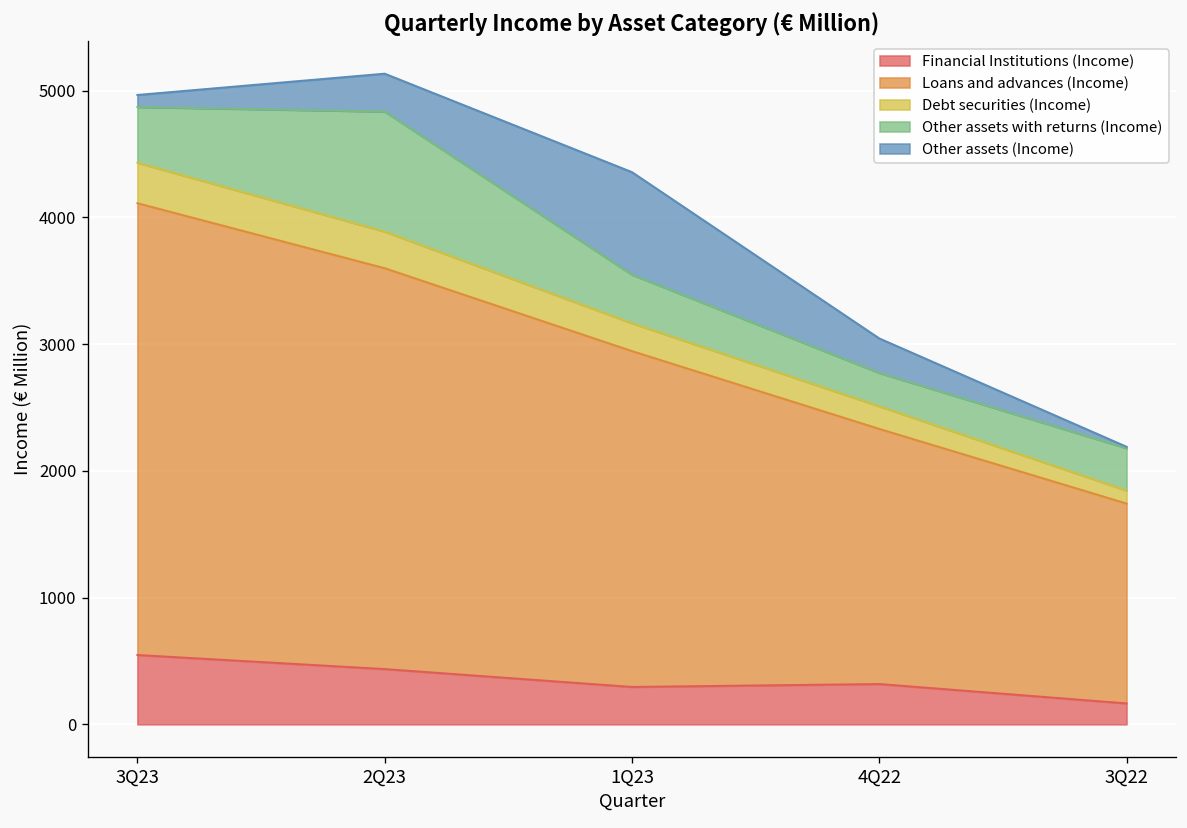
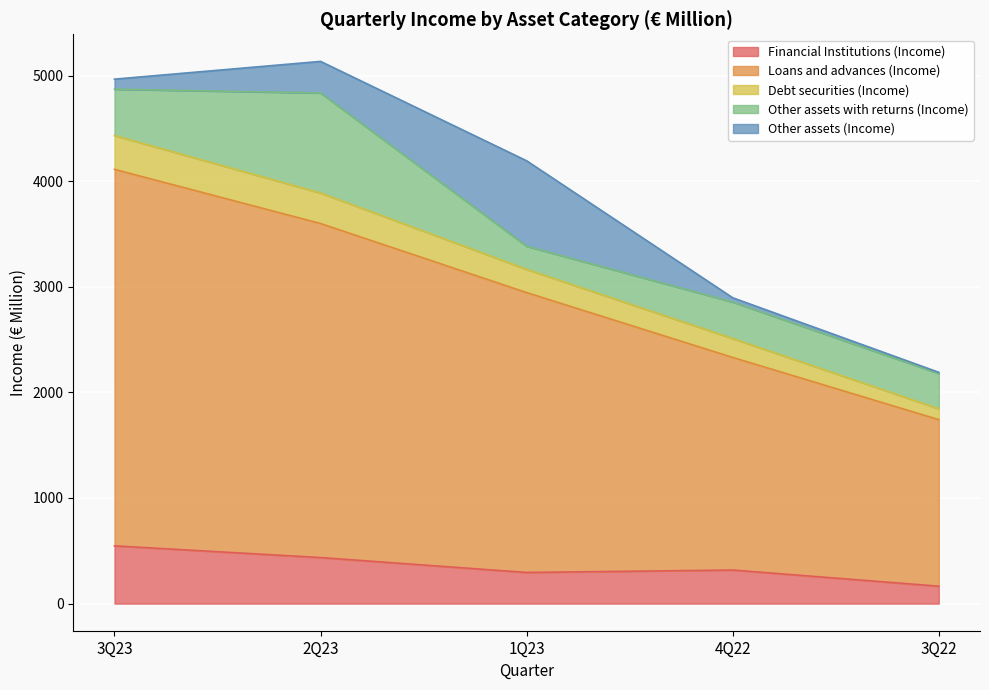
Other assets with returns (Income), 1Q23: 380 -> 220
Other assets with returns (Income), 4Q22: 260 -> 350
Other assets (Income), 4Q22: 270 -> 40
